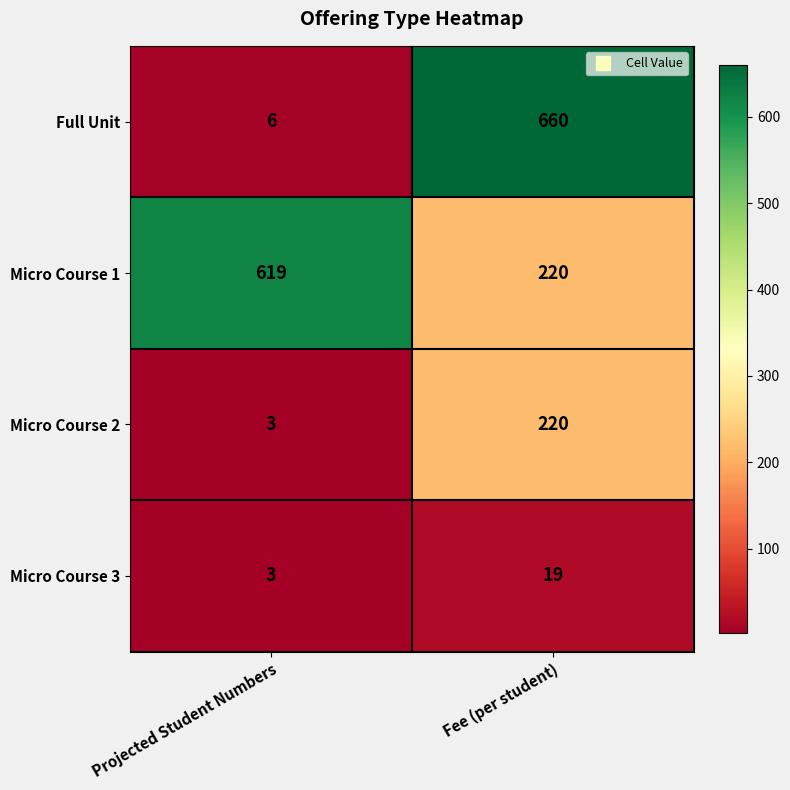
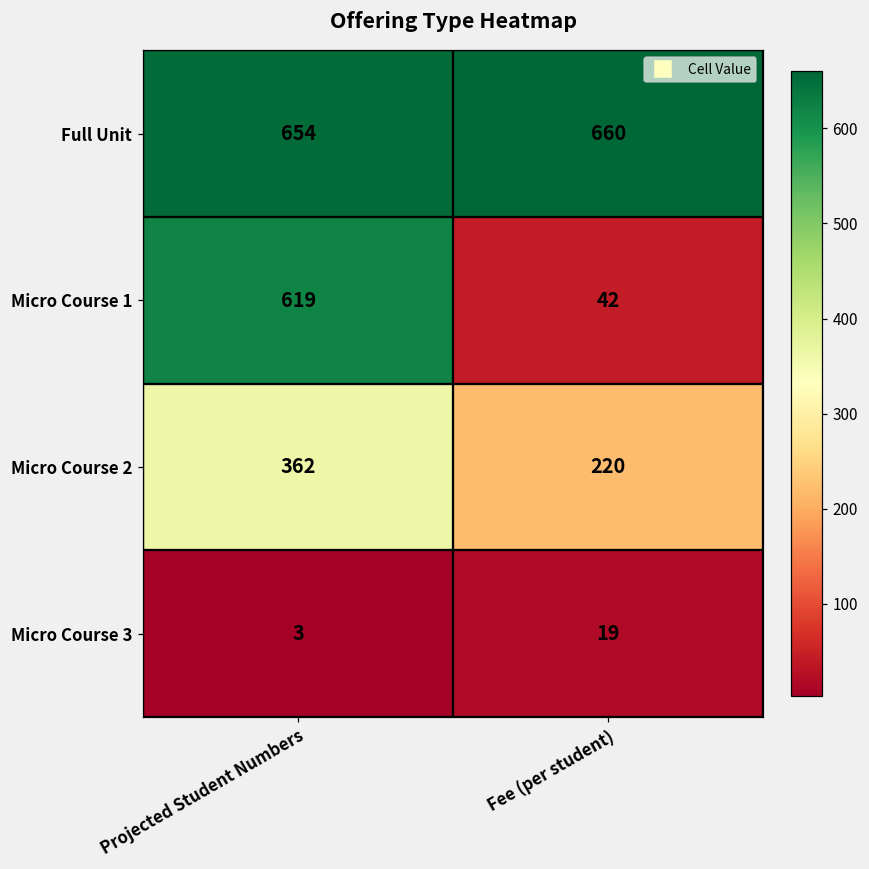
Full Unit, Projected Student Numbers: 6 -> 654
Micro Course 1, Fee (per student): 220 -> 42
Micro Course 2, Projected Student Numbers: 3 -> 362
